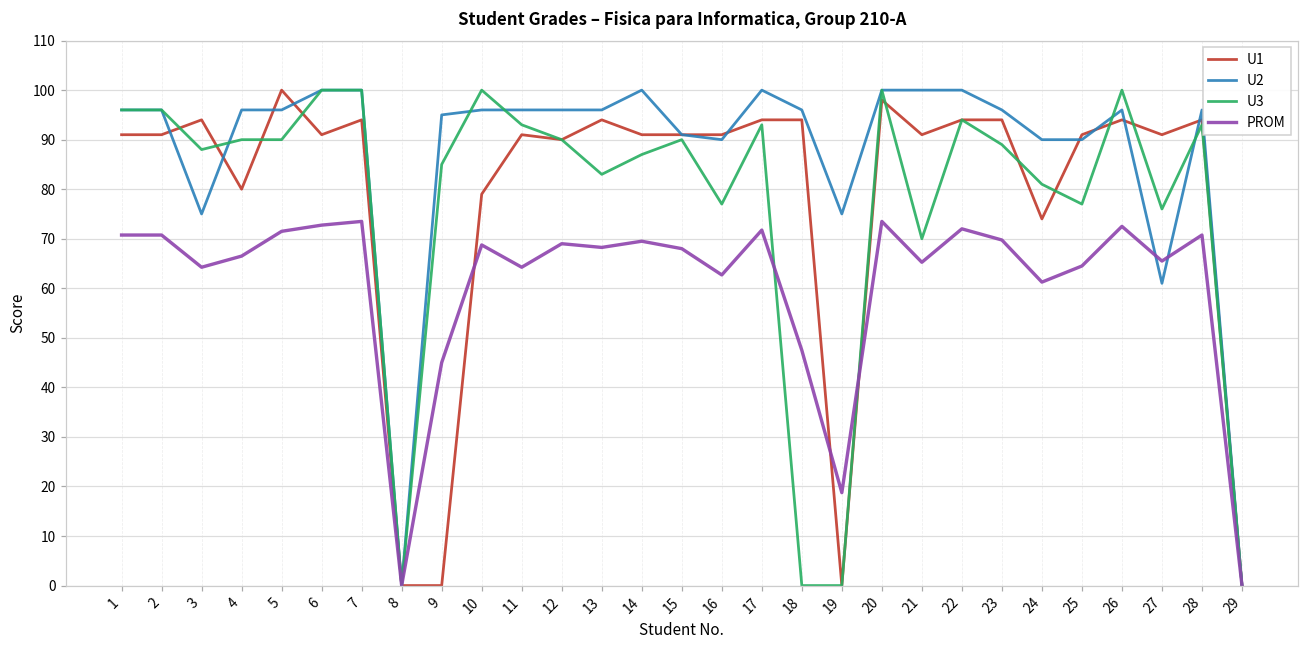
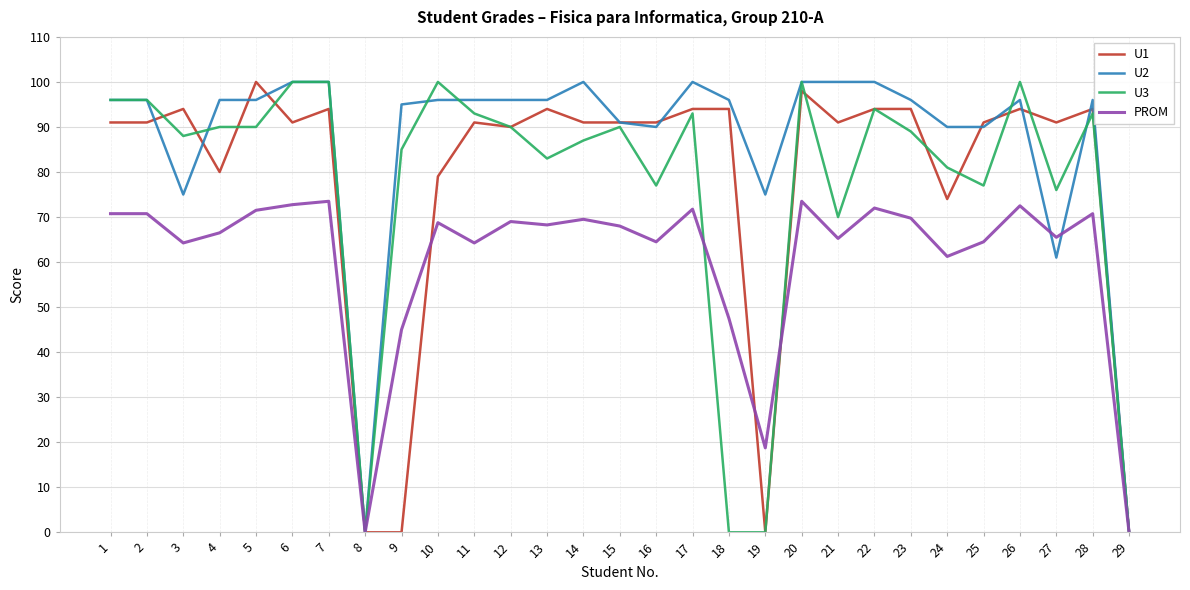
PROM, 16: 63 -> 65
